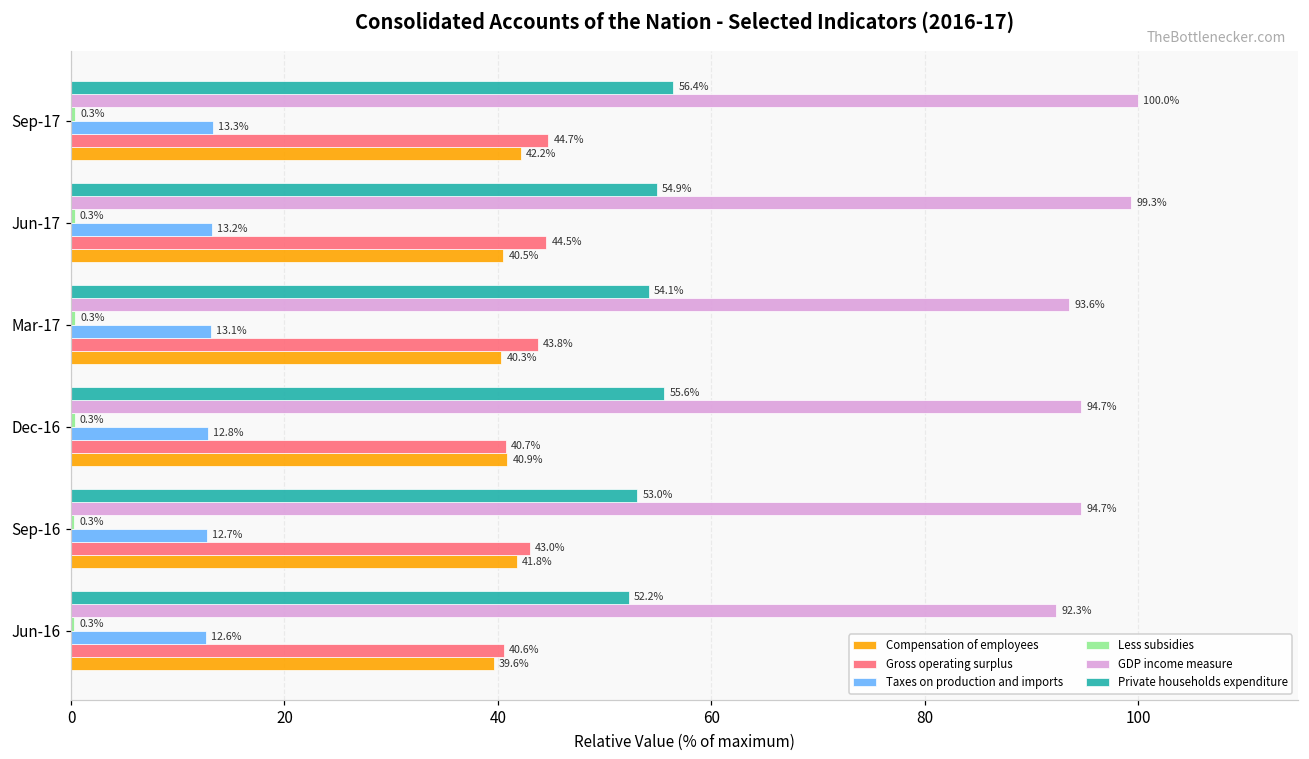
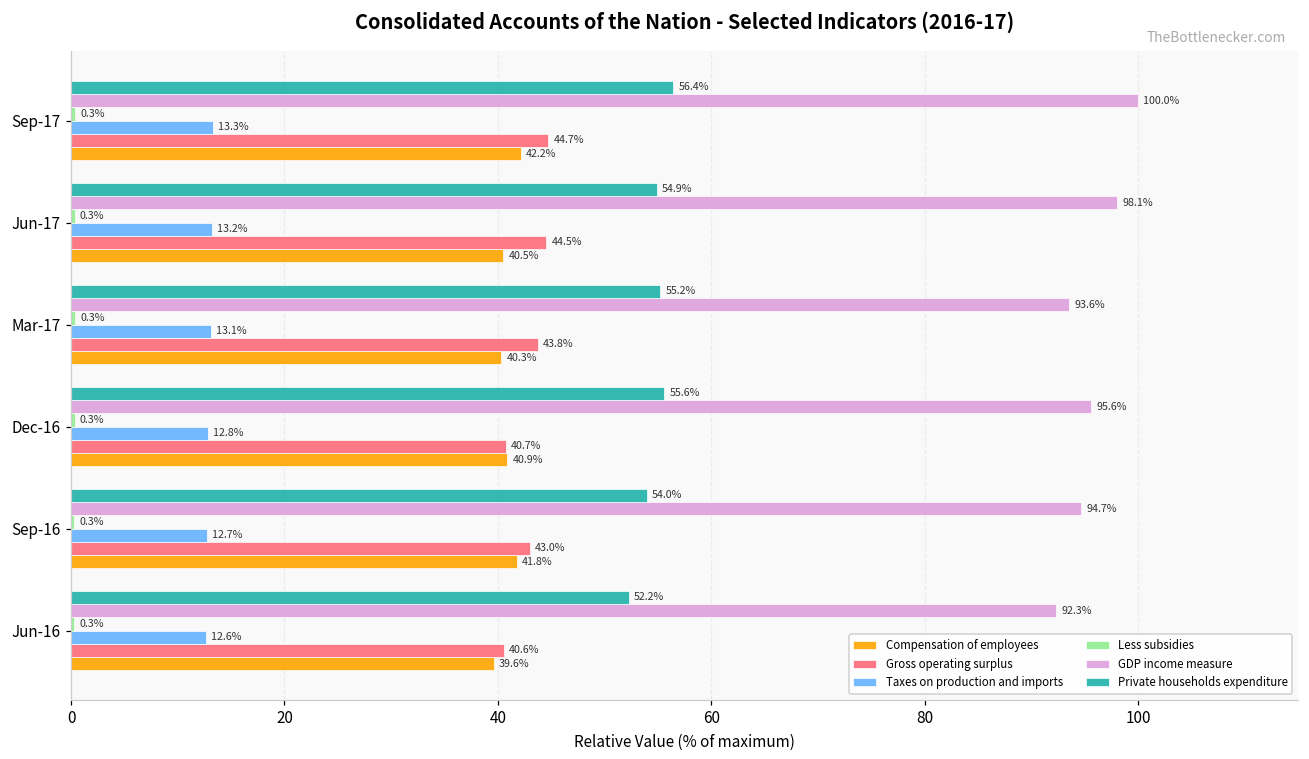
GDP income measure, Jun-17: 99.3% -> 98.1%
Private households expenditure, Mar-17: 54.1% -> 55.2%
GDP income measure, Dec-16: 94.7% -> 95.6%
Private households expenditure, Sep-16: 53.0% -> 54.0%
